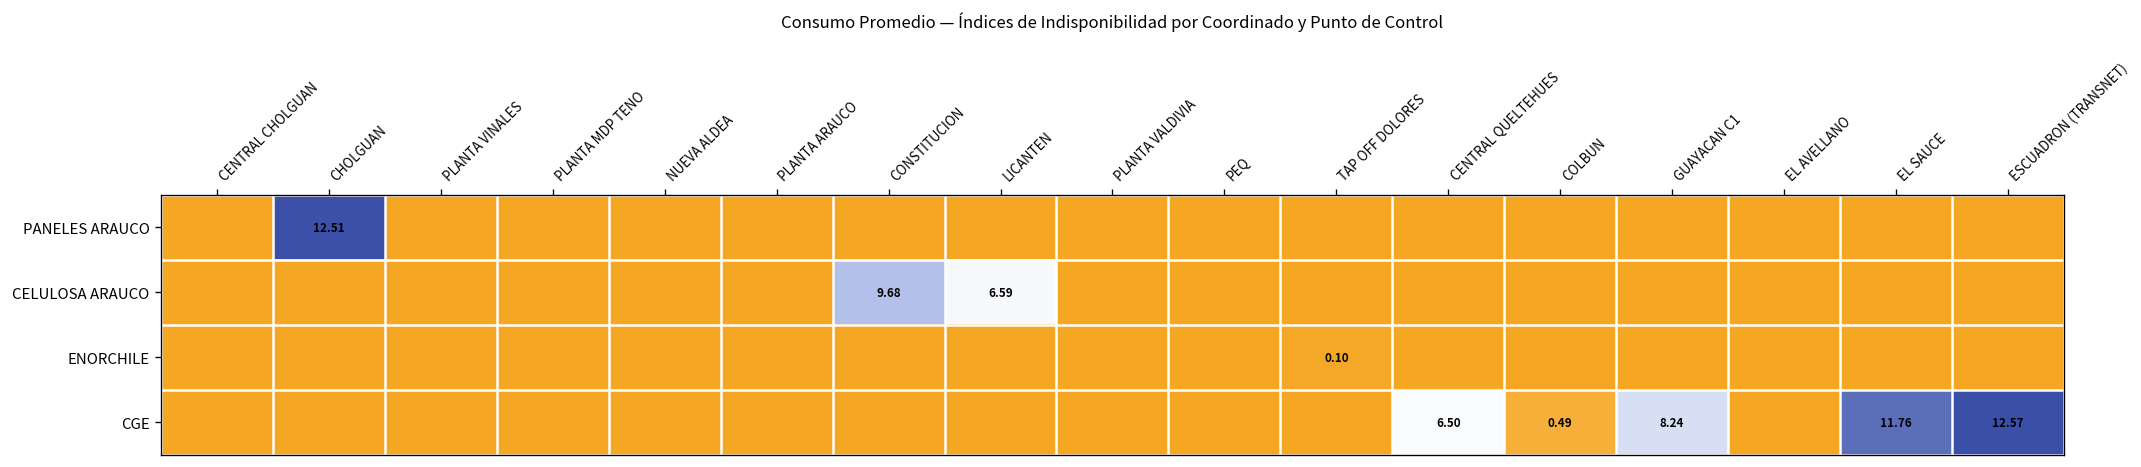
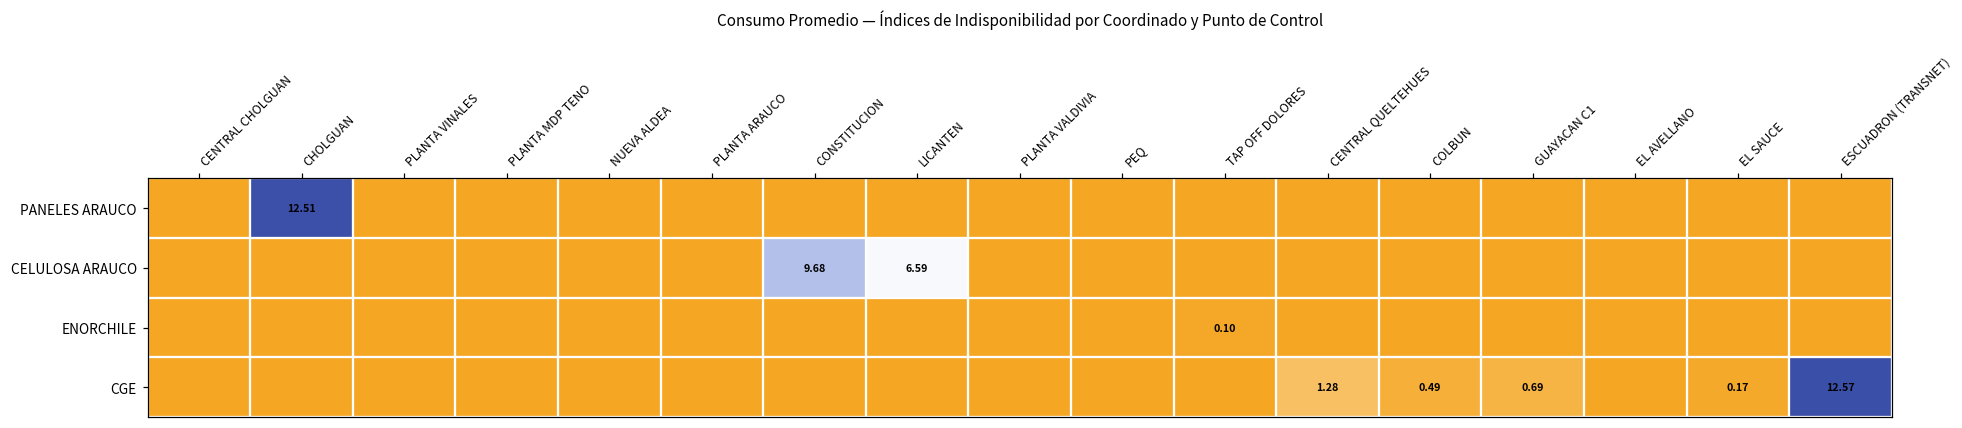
CGE, CENTRAL QUELTEHUES: 6.50 -> 1.28
CGE, GUAYACAN C1: 8.24 -> 0.69
CGE, EL SAUCE: 11.76 -> 0.17
